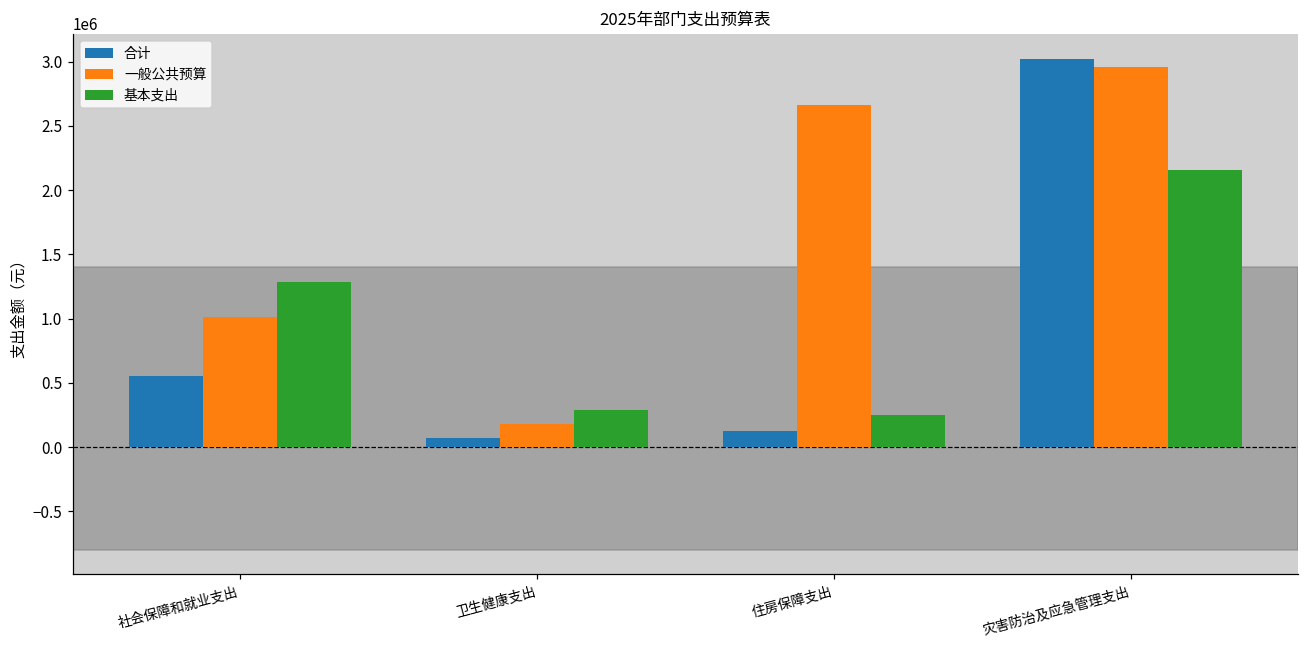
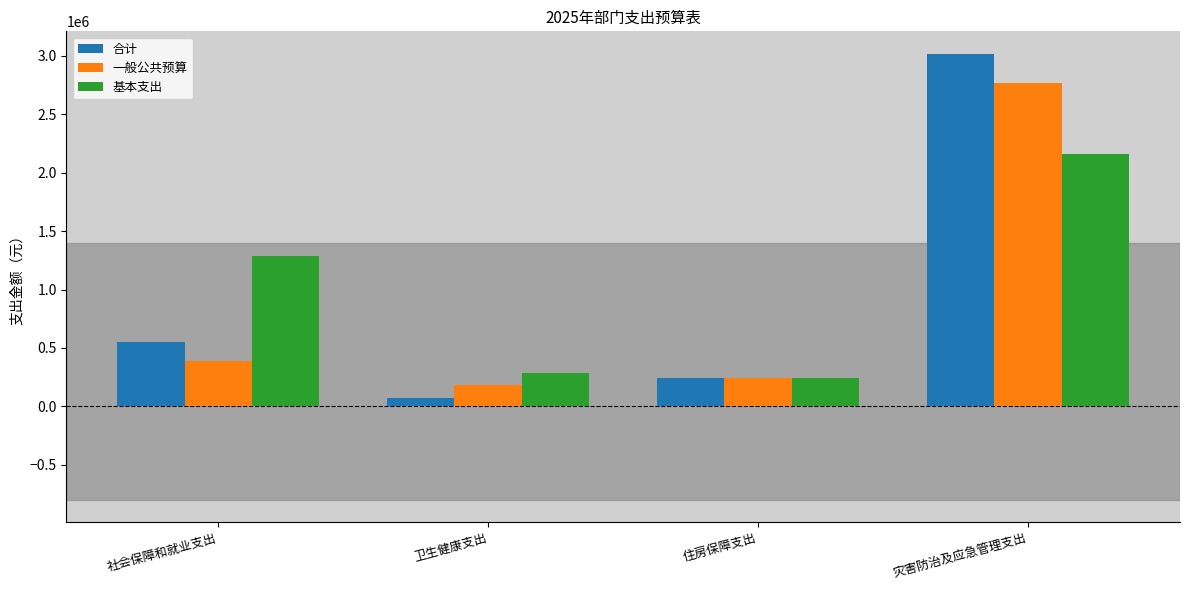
一般公共预算, 社会保障和就业支出: 1020000 -> 390000
合计, 住房保障支出: 130000 -> 250000
一般公共预算, 住房保障支出: 2660000 -> 250000
一般公共预算, 灾害防治及应急管理支出: 2960000 -> 2770000
